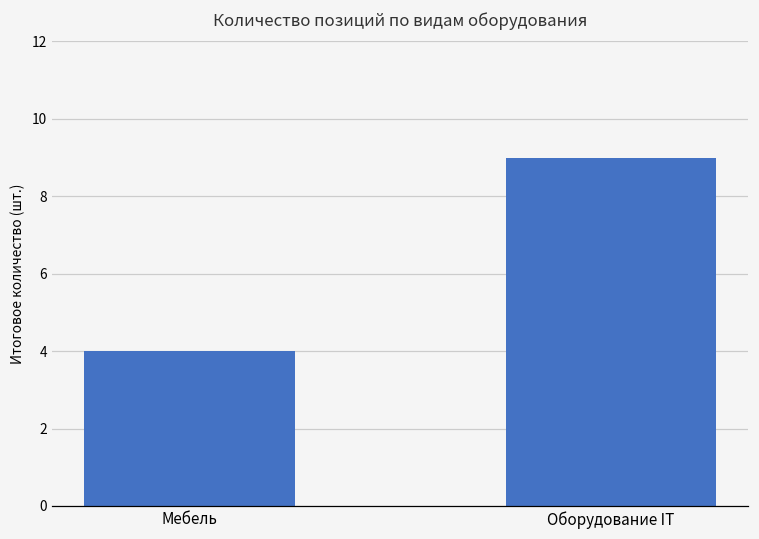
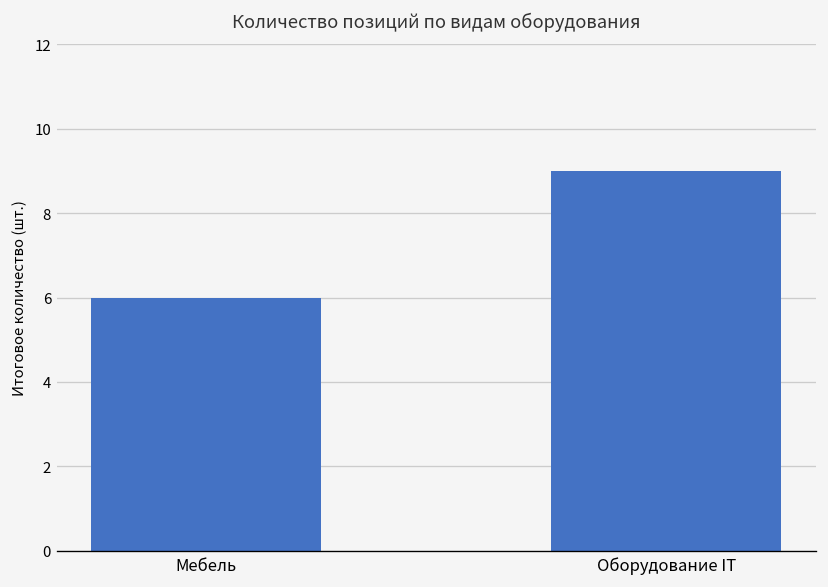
Мебель: 4 -> 6
